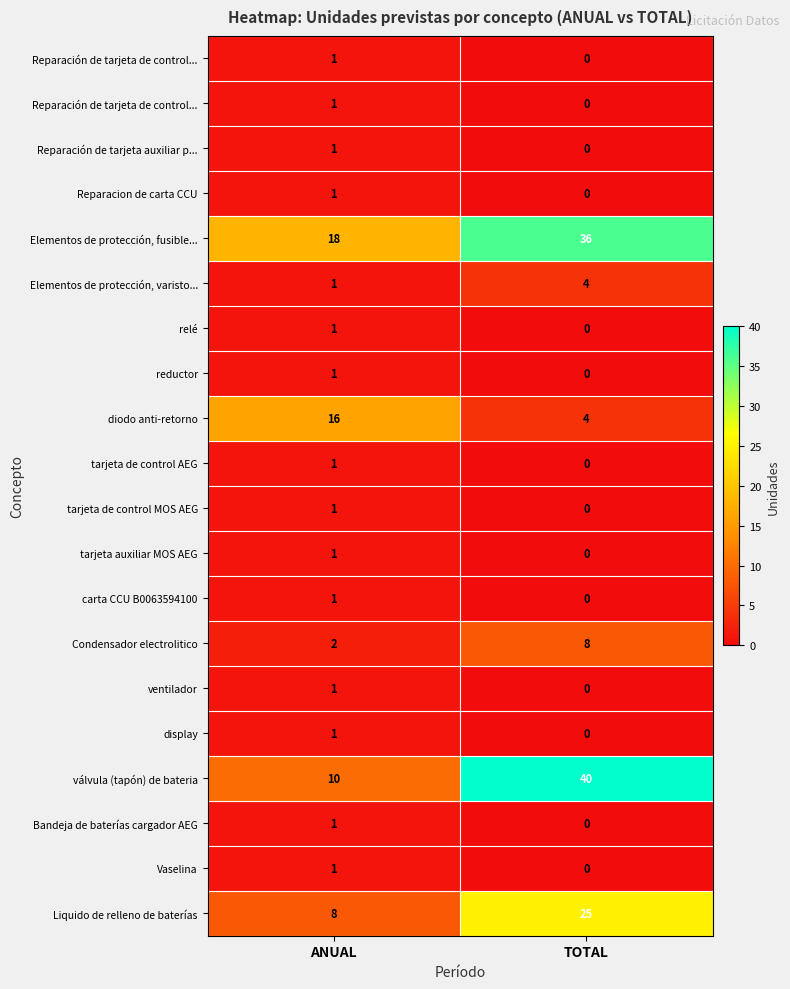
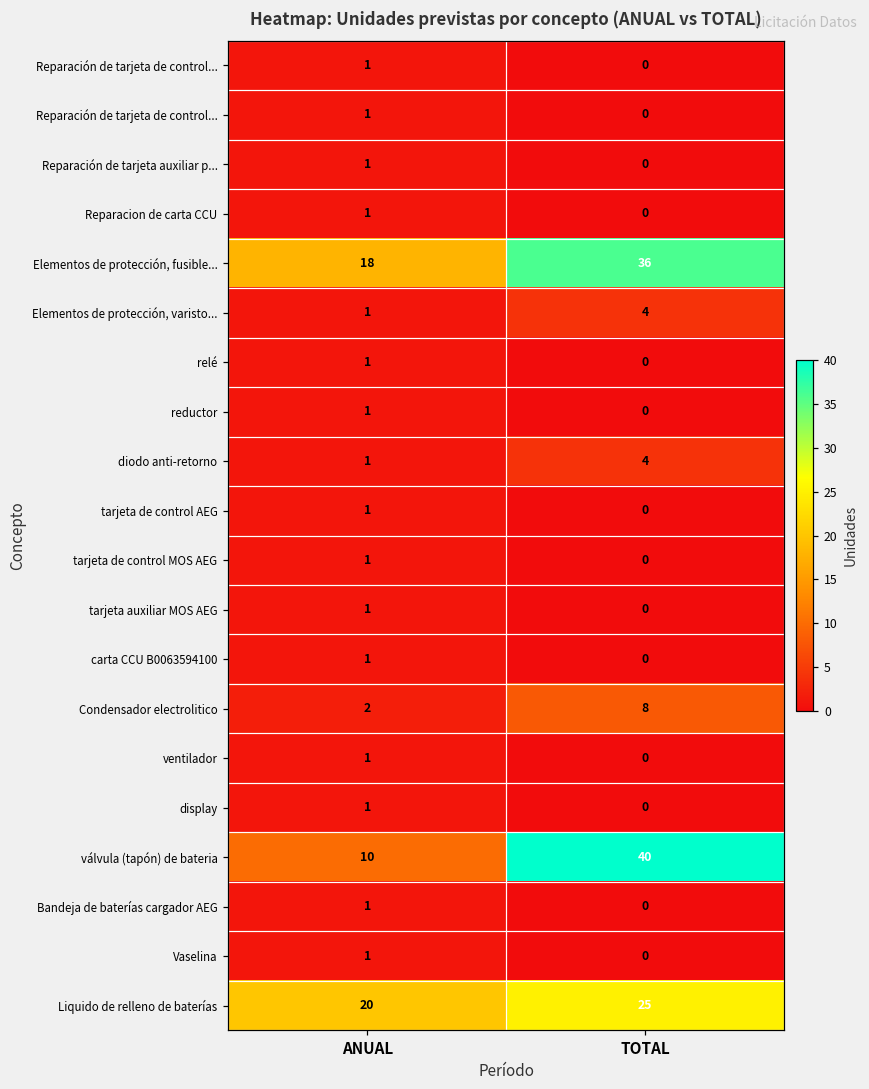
diodo anti-retorno, ANUAL: 16 -> 1
Liquido de relleno de baterías, ANUAL: 8 -> 20
